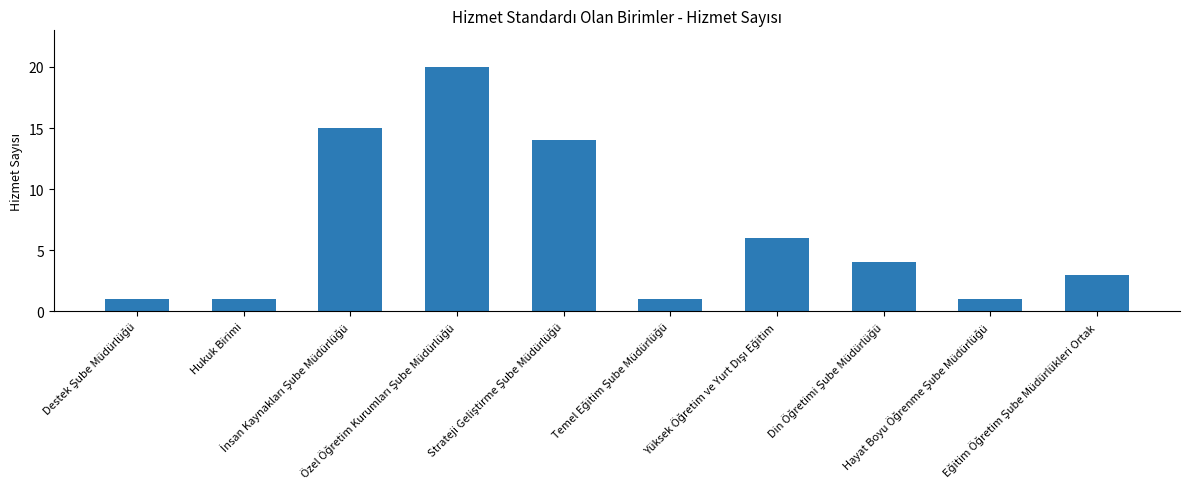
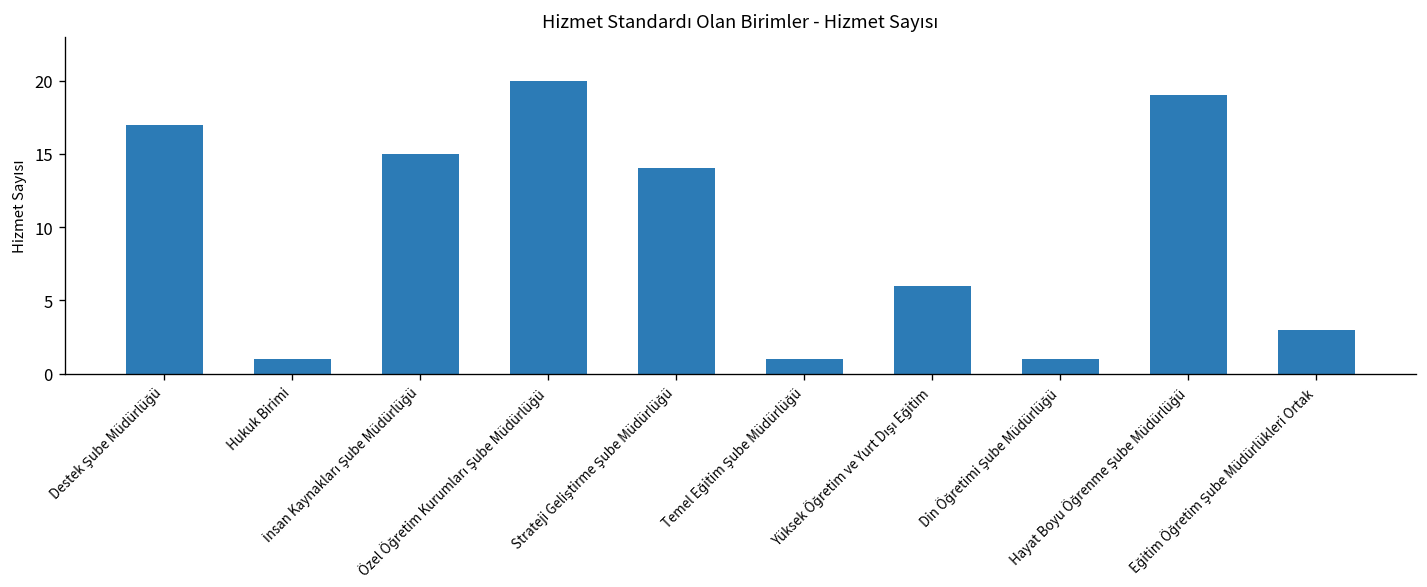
Destek Şube Müdürlüğü: 1 -> 17
Din Öğretimi Şube Müdürlüğü: 4 -> 1
Hayat Boyu Öğrenme Şube Müdürlüğü: 1 -> 19
